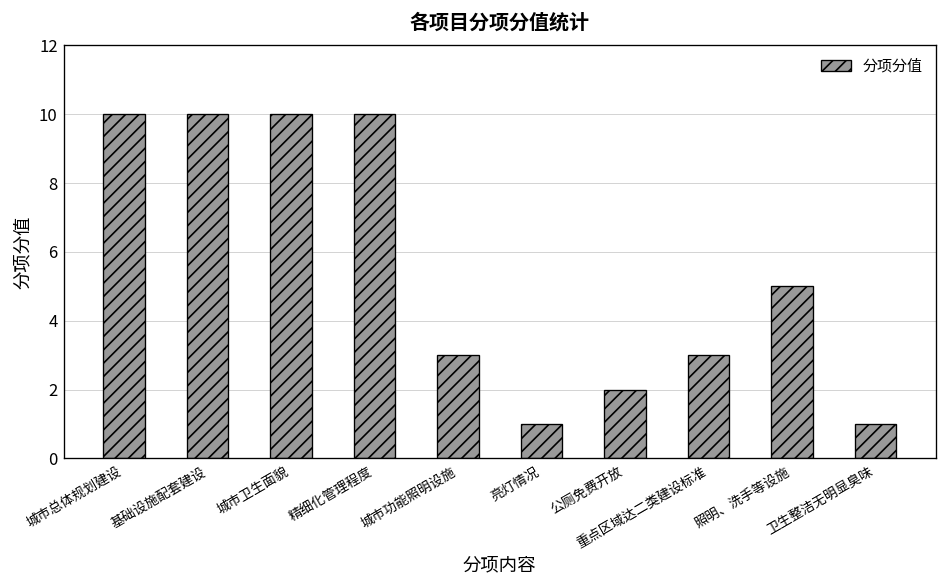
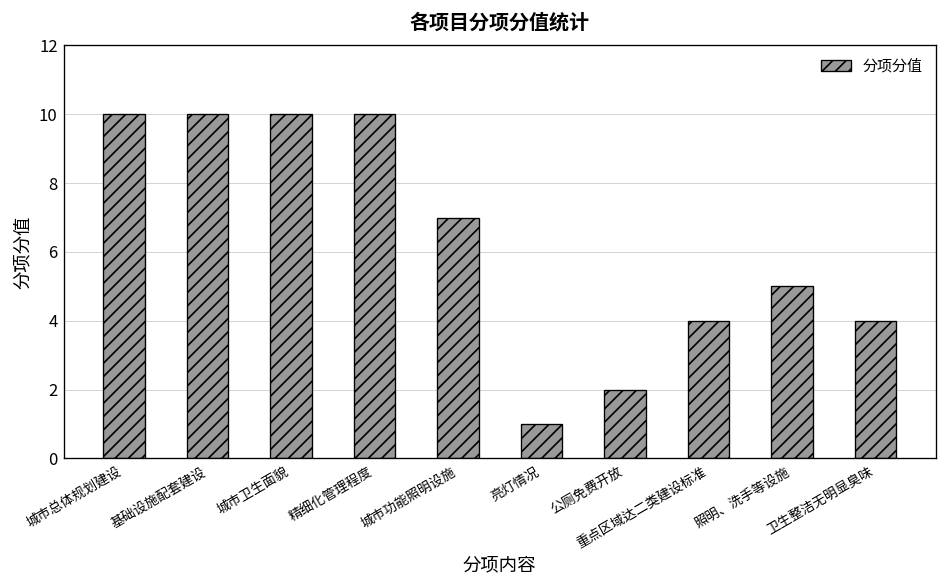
城市功能照明设施: 3 -> 7
重点区域达二类建设标准: 3 -> 4
卫生整洁无明显臭味: 1 -> 4
